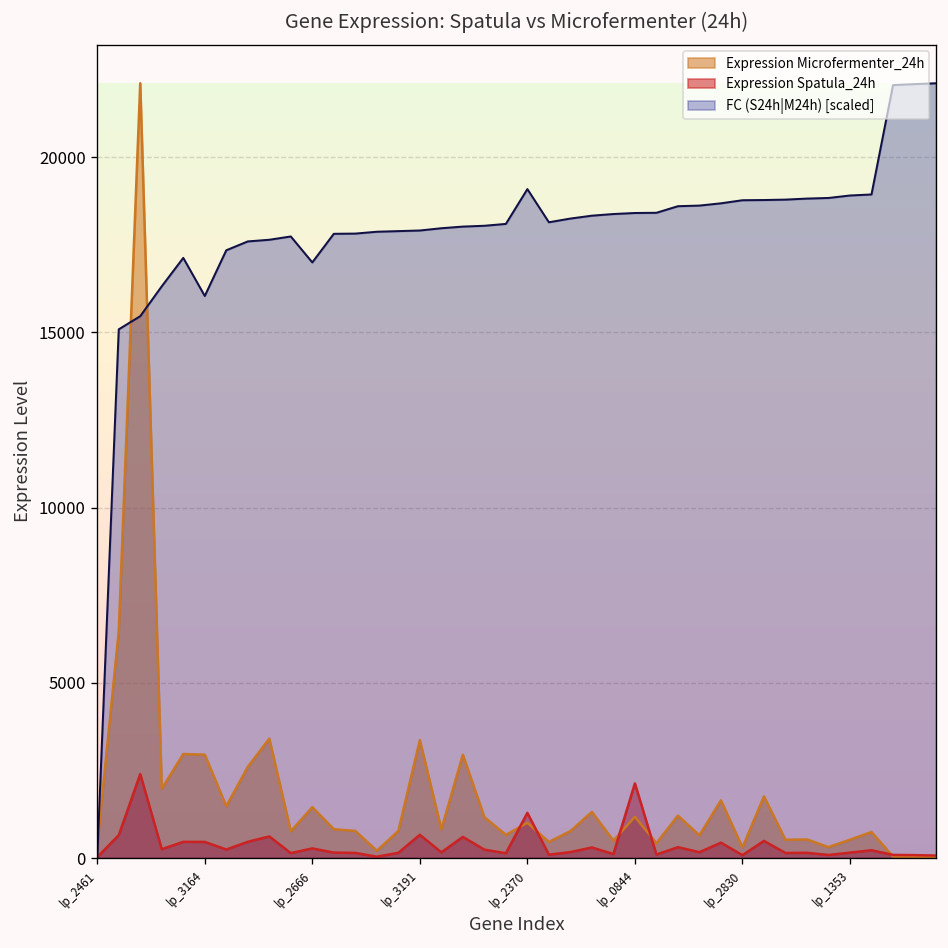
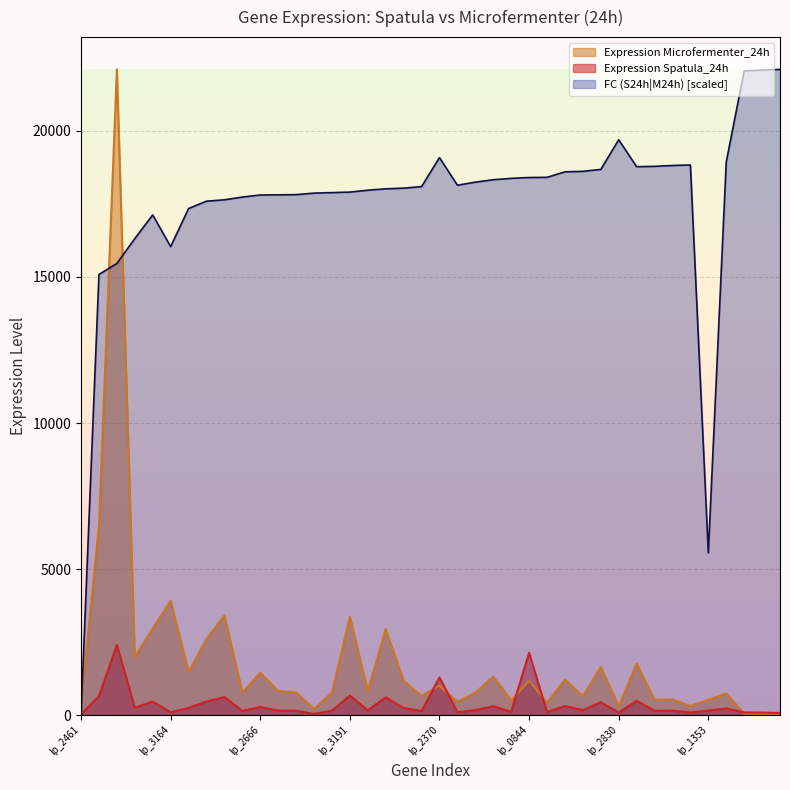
Expression Microfermenter_24h, lp_3164: 3000 -> 3900
Expression Spatula_24h, lp_3164: 500 -> 100
FC (S24h|M24h) [scaled], lp_2666: 17000 -> 17800
FC (S24h|M24h) [scaled], lp_2830: 18800 -> 19700
FC (S24h|M24h) [scaled], lp_1353: 18900 -> 5600
